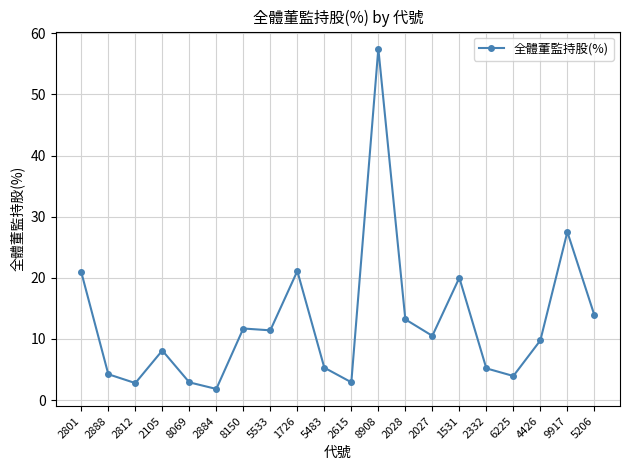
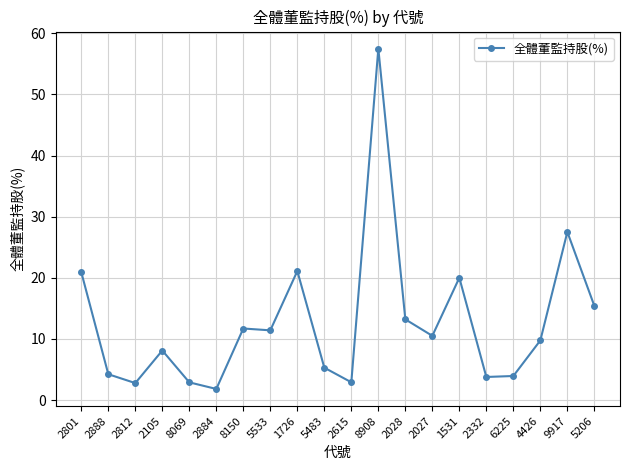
2332: 5 -> 4
5206: 14 -> 15
